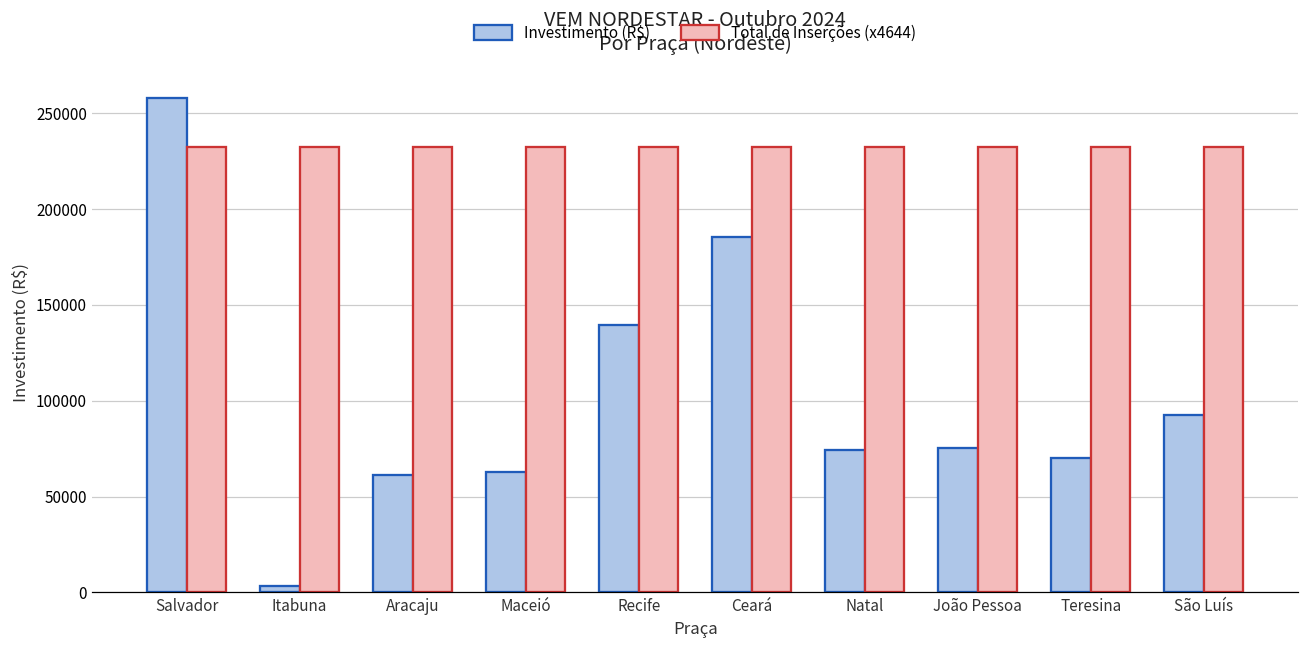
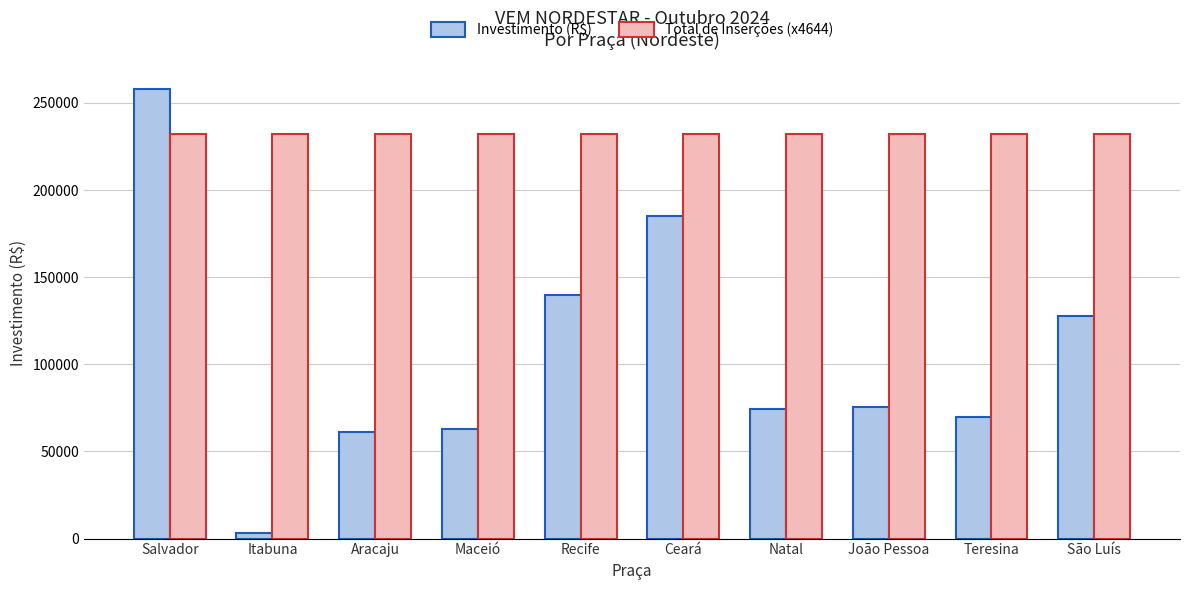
Investimento (R$), São Luís: 92000 -> 128000
